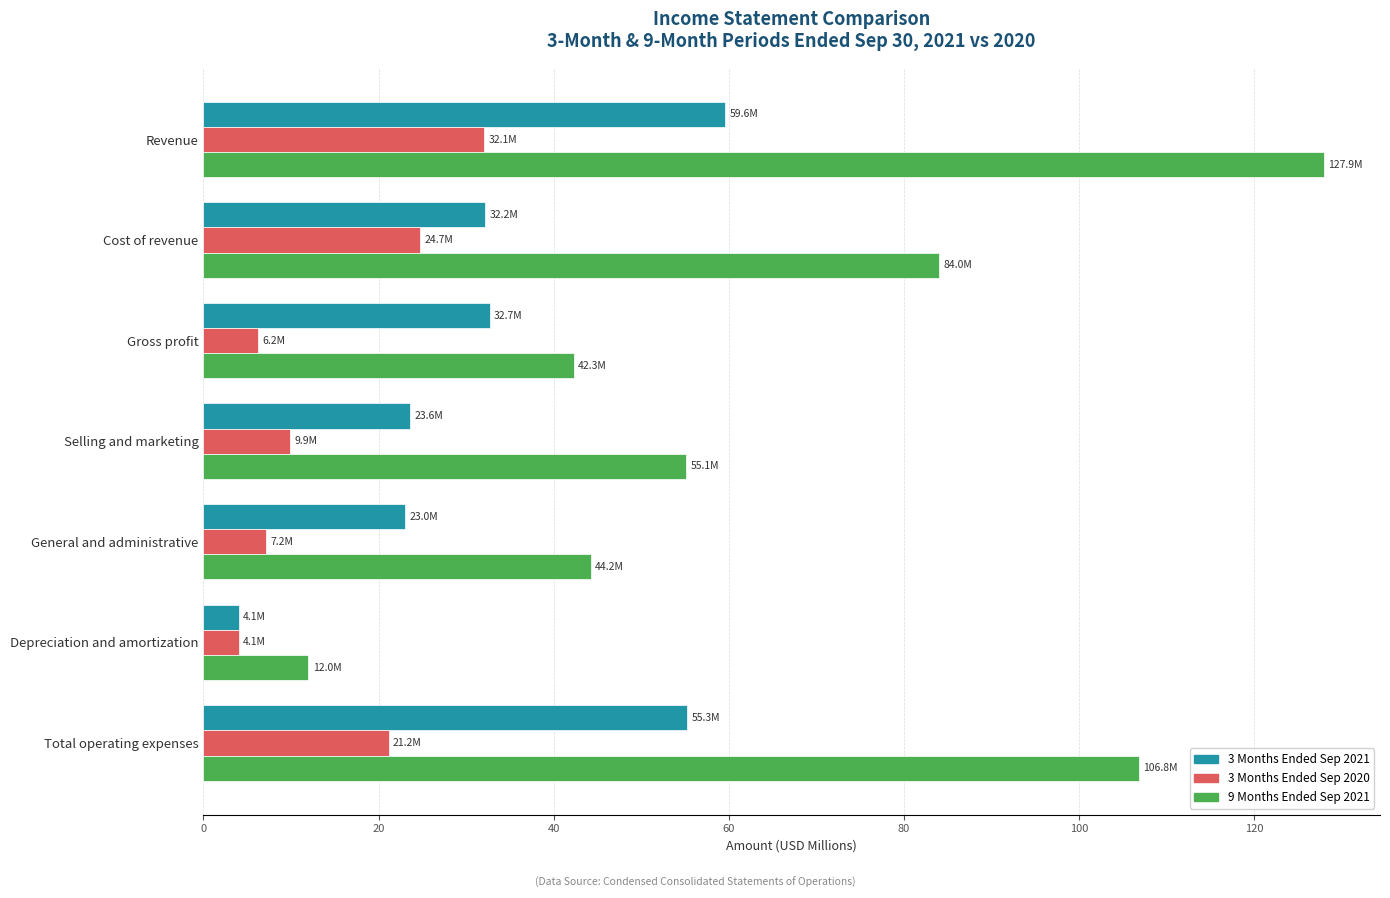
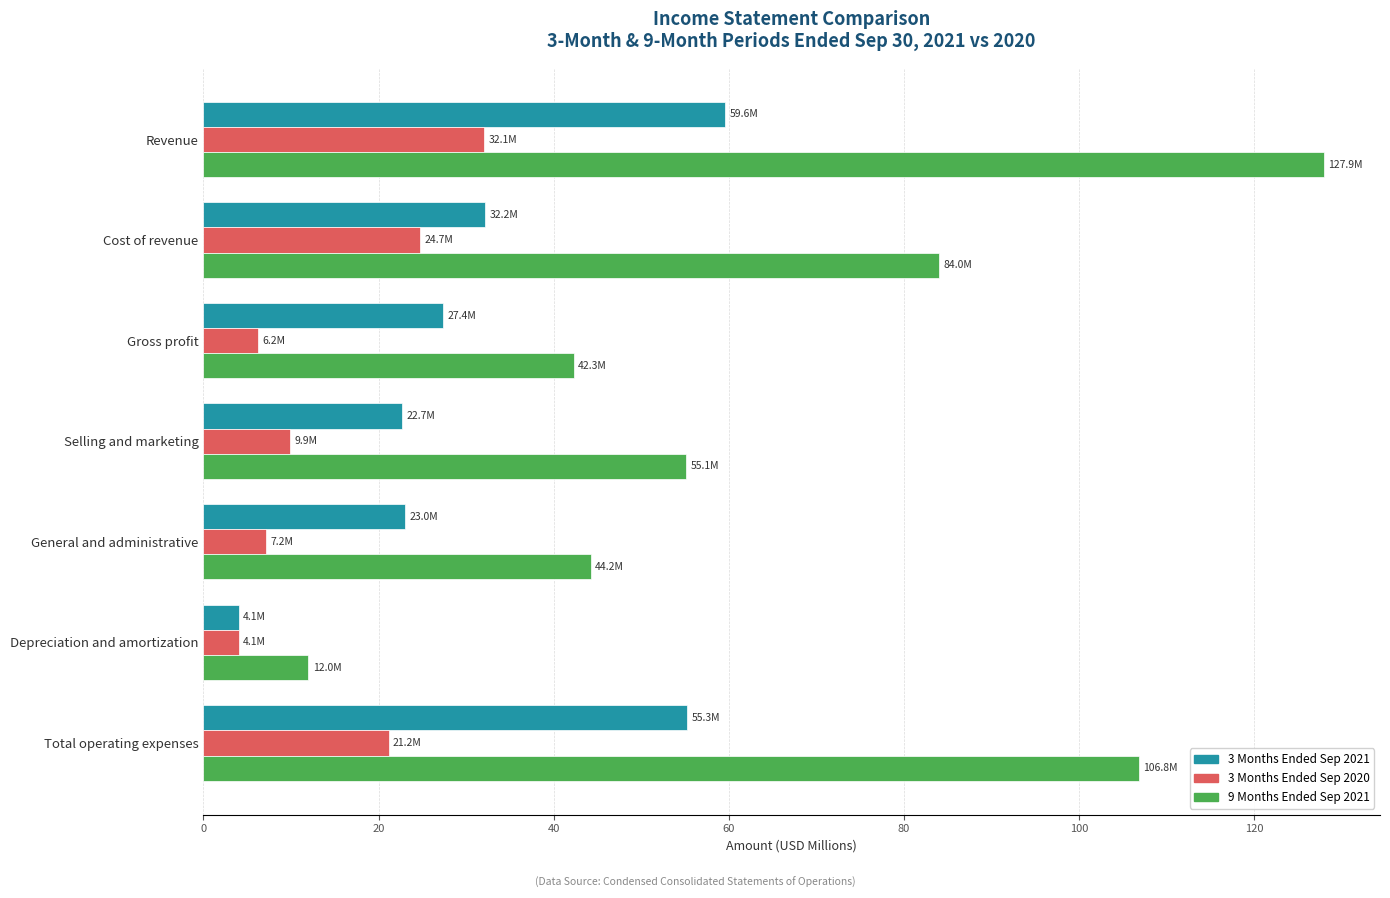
3 Months Ended Sep 2021, Gross profit: 32.7M -> 27.4M
3 Months Ended Sep 2021, Selling and marketing: 23.6M -> 22.7M
